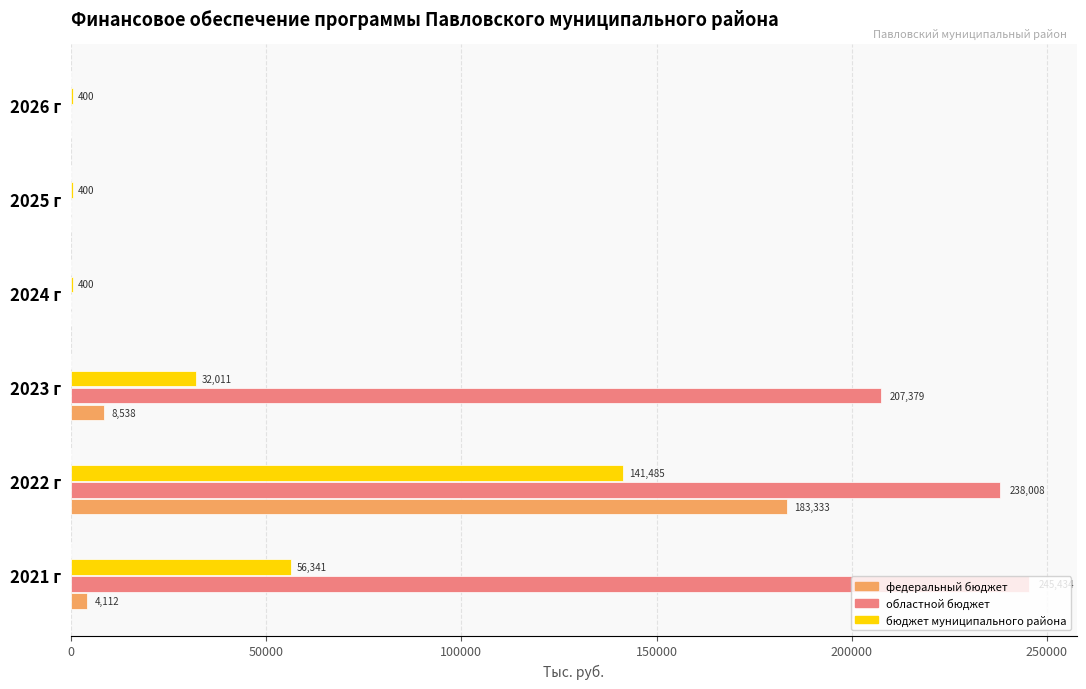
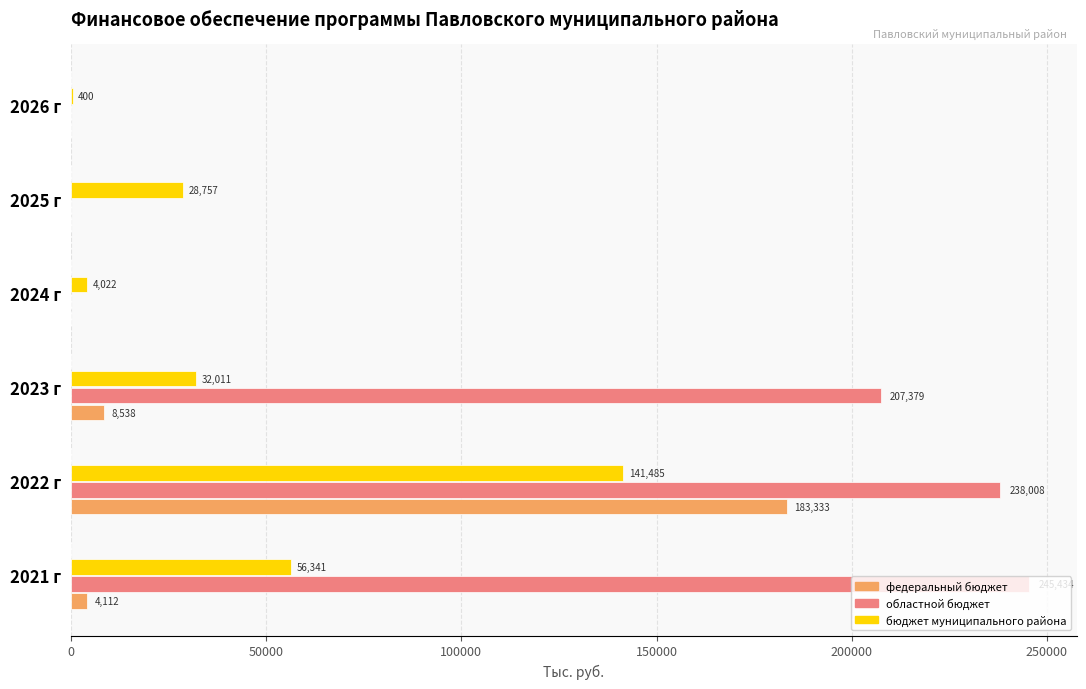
бюджет муниципального района, 2025 г: 400 -> 28,757
бюджет муниципального района, 2024 г: 400 -> 4,022
